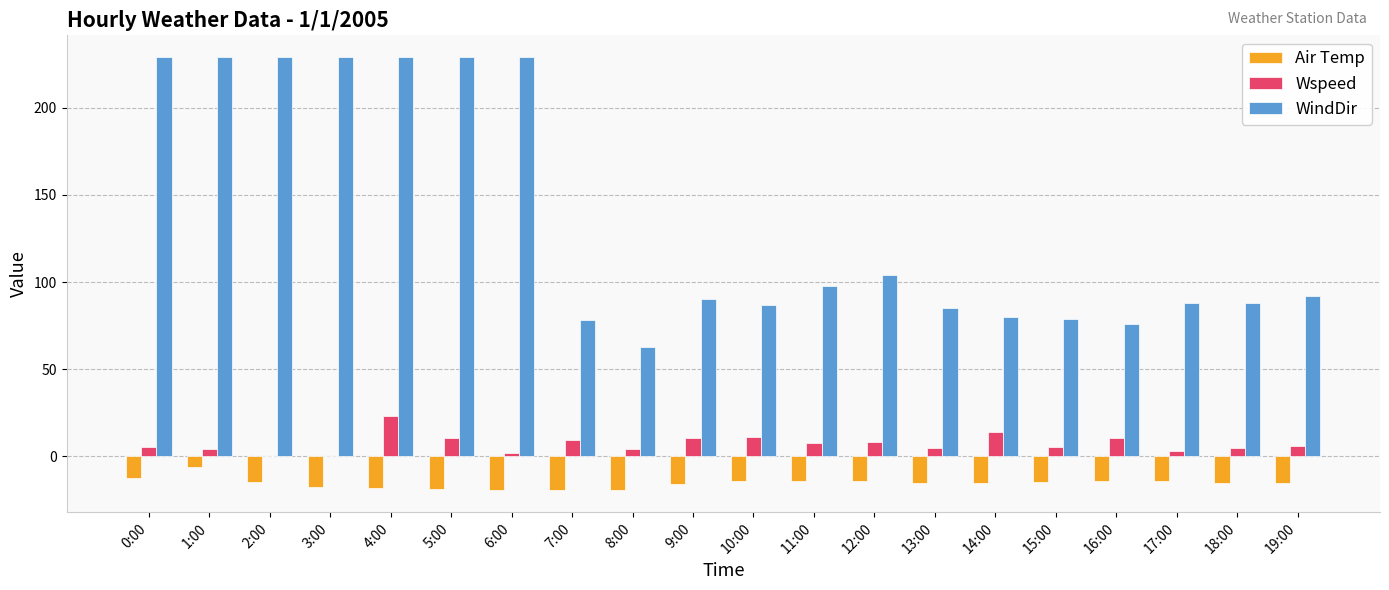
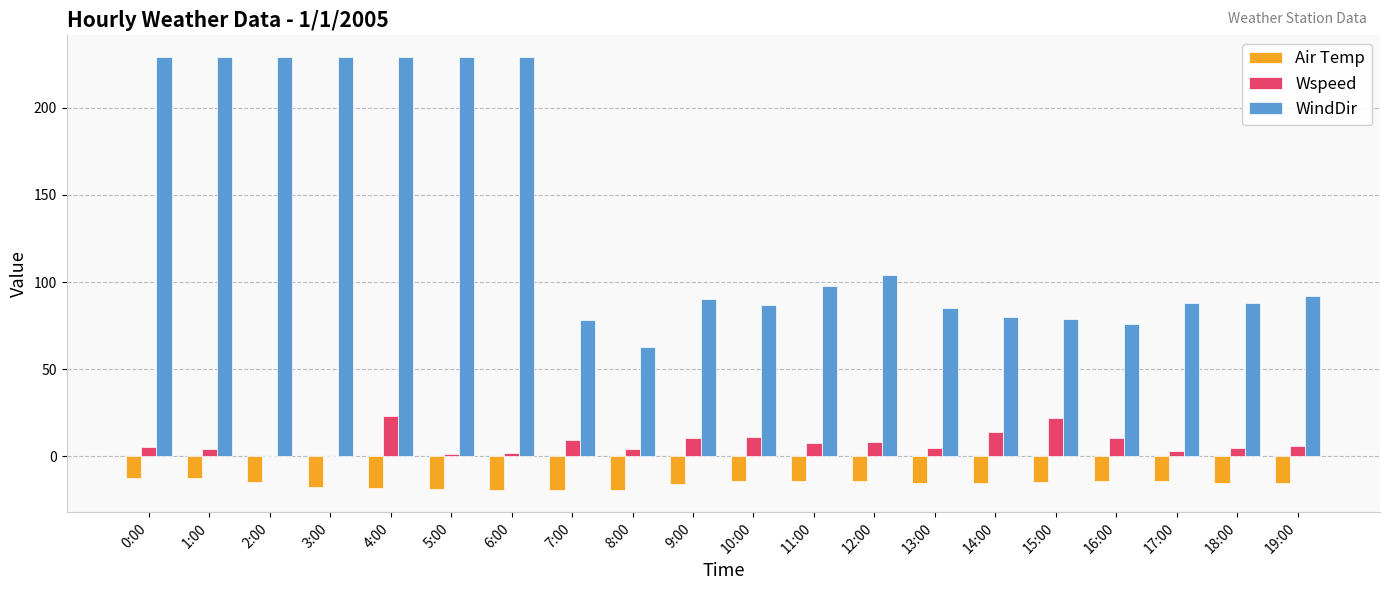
Air Temp, 1:00: -6 -> -12
Wspeed, 5:00: 11 -> 1
Wspeed, 15:00: 5 -> 22
